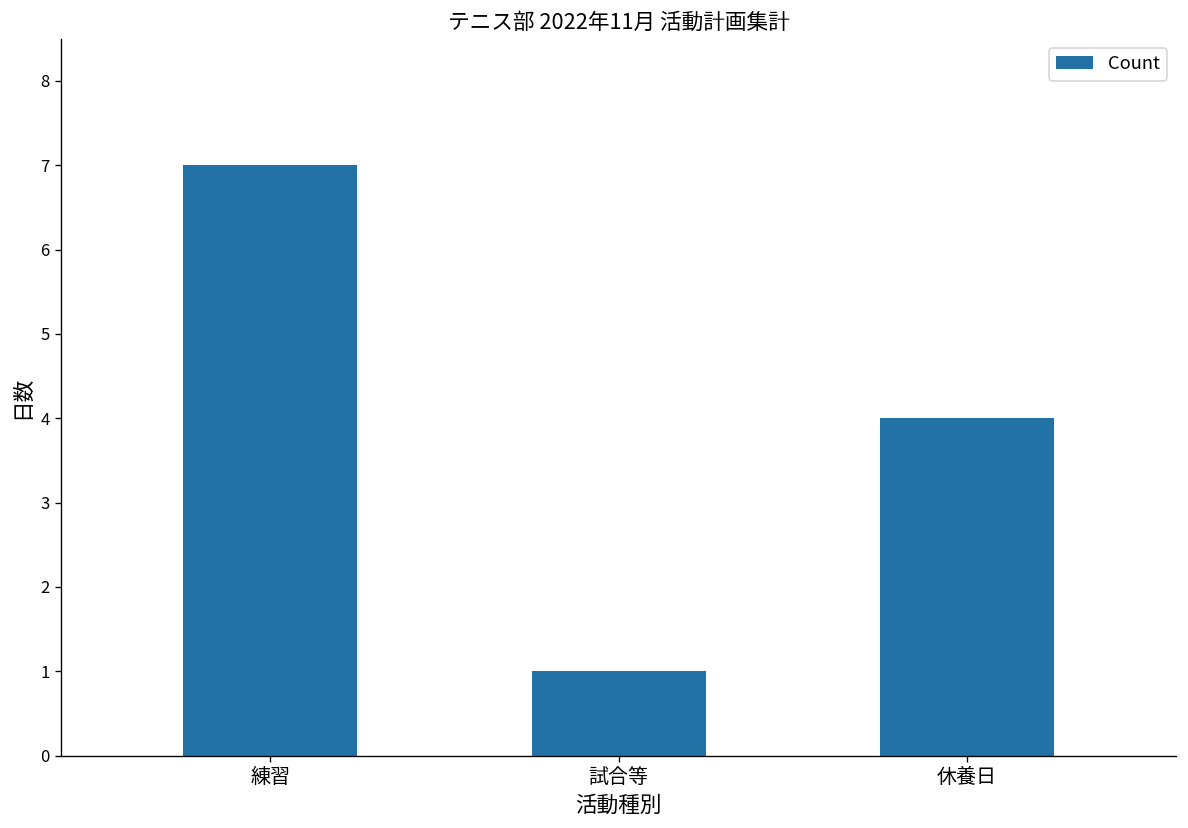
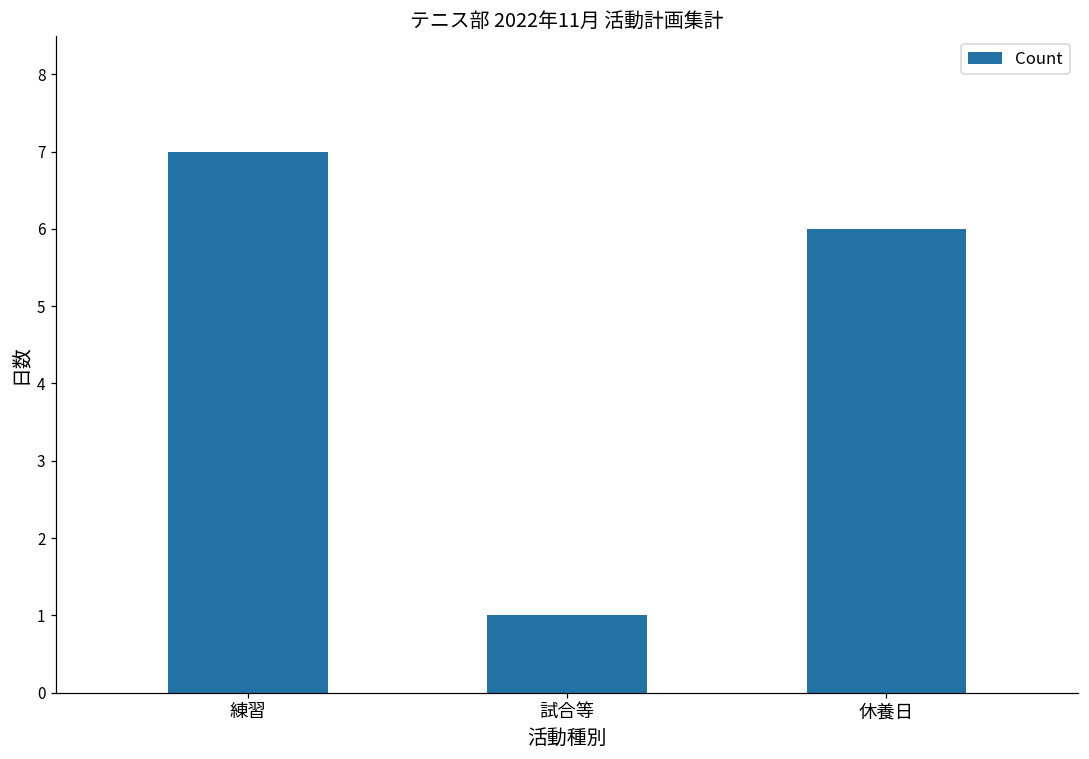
休養日: 4 -> 6
